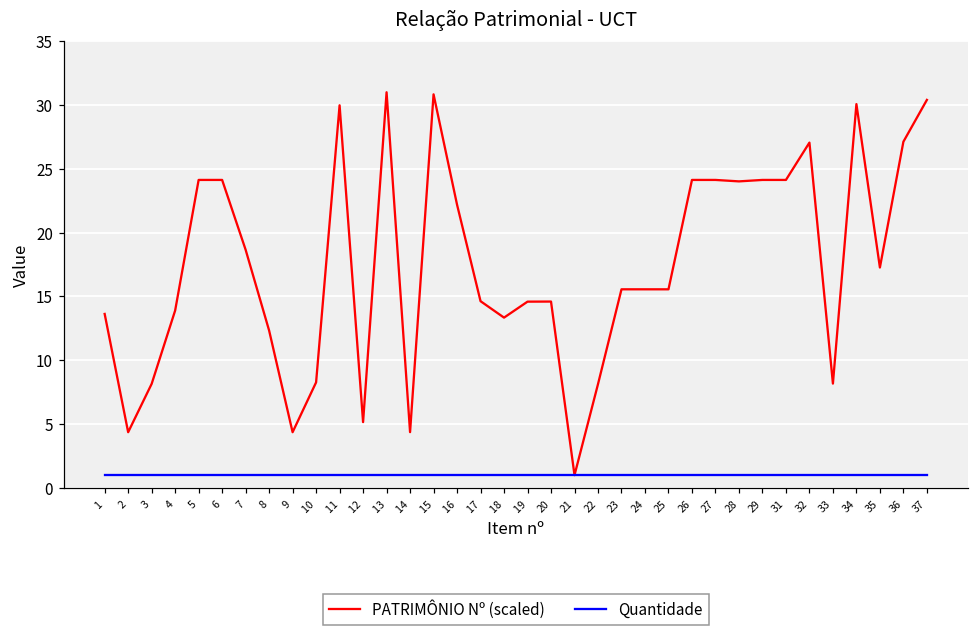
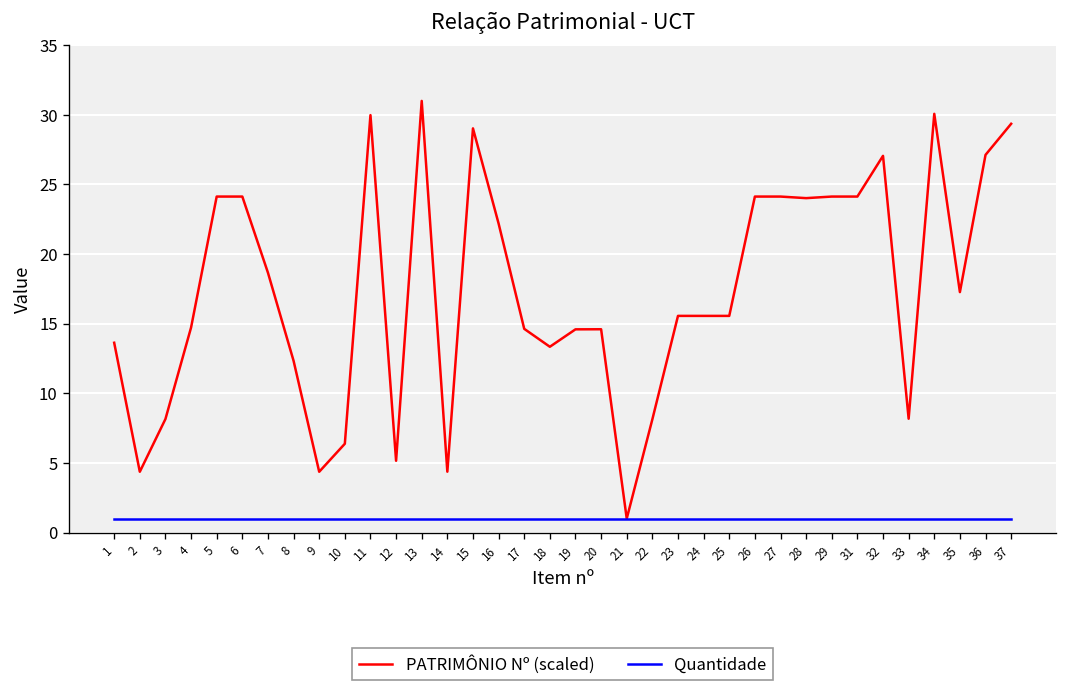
PATRIMÔNIO Nº (scaled), 4: 13.9 -> 14.7
PATRIMÔNIO Nº (scaled), 10: 8.3 -> 6.4
PATRIMÔNIO Nº (scaled), 15: 30.8 -> 29.0
PATRIMÔNIO Nº (scaled), 37: 30.4 -> 29.4
